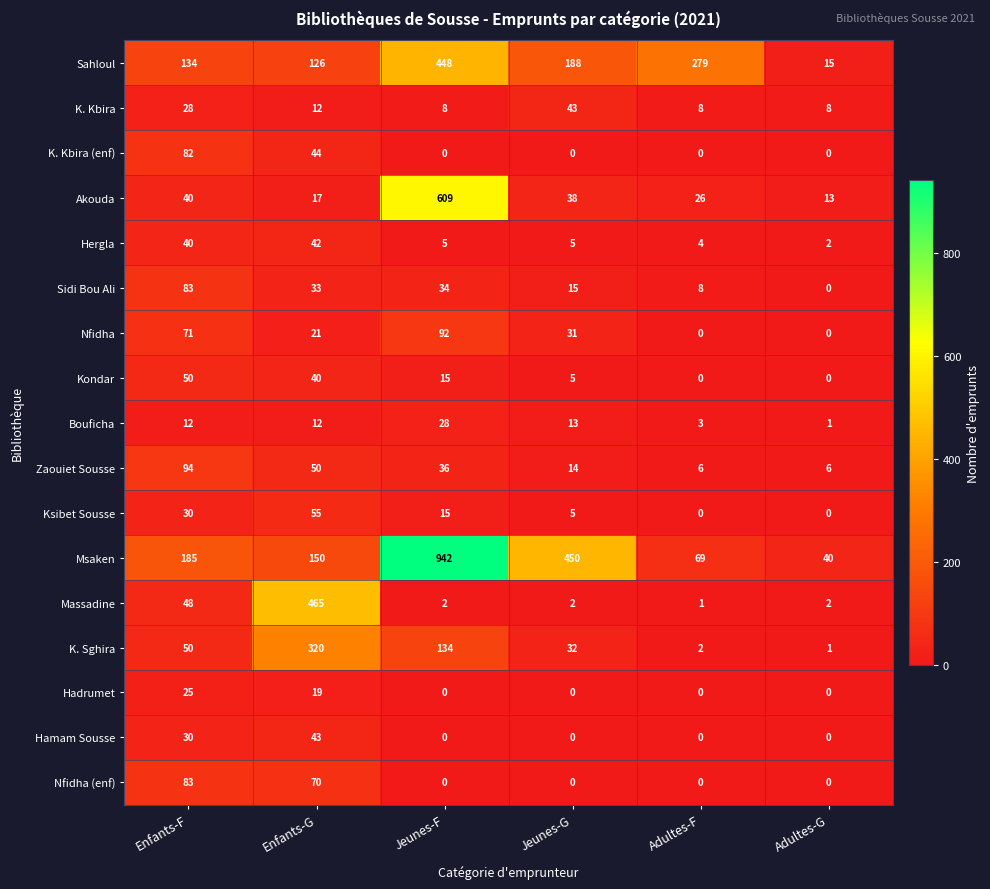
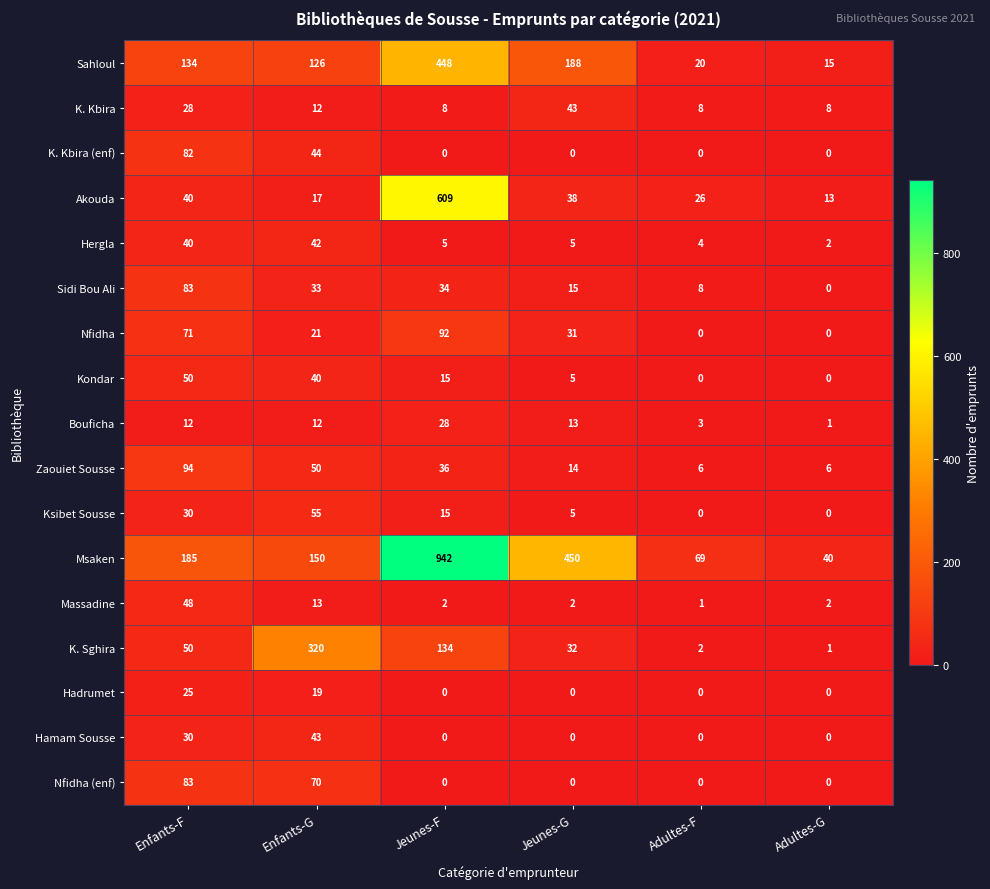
Sahloul, Adultes-F: 279 -> 20
Massadine, Enfants-G: 465 -> 13
